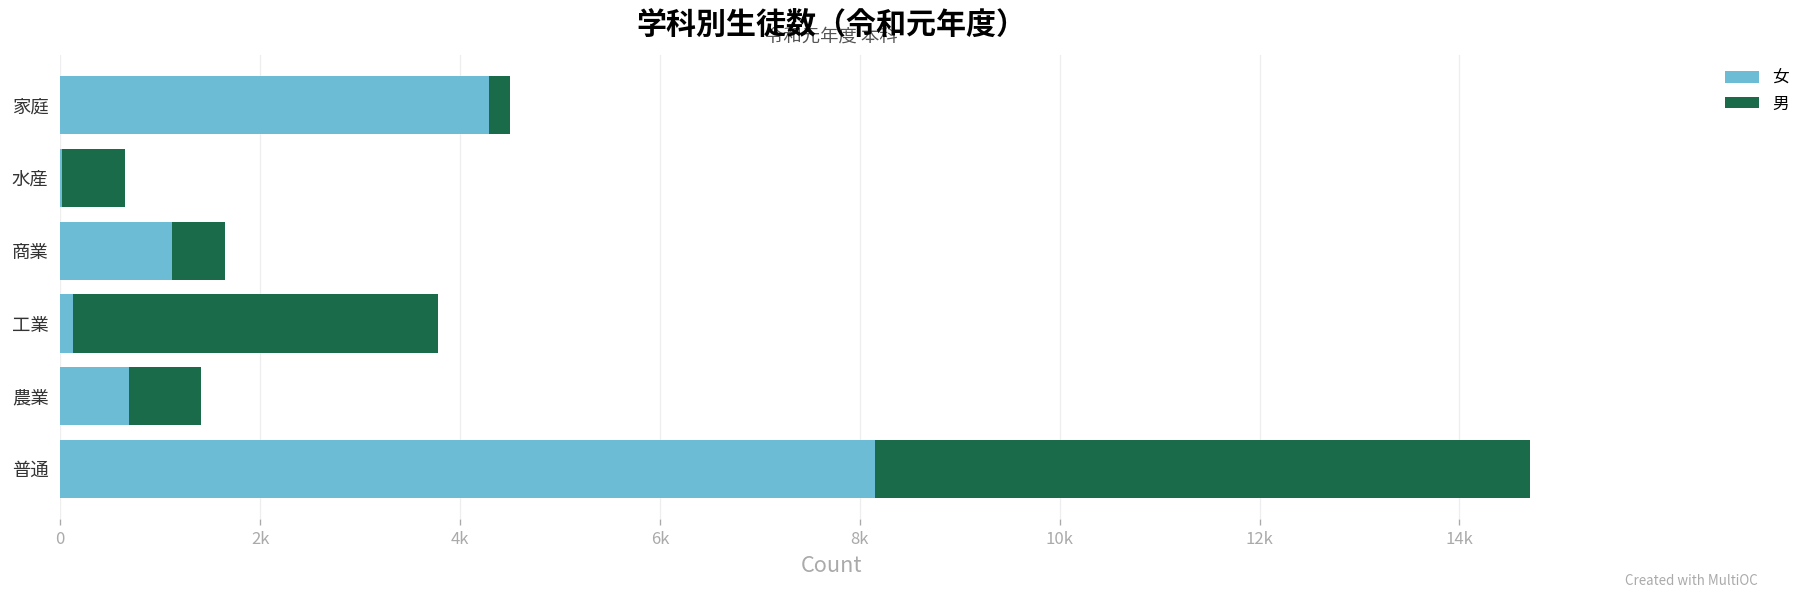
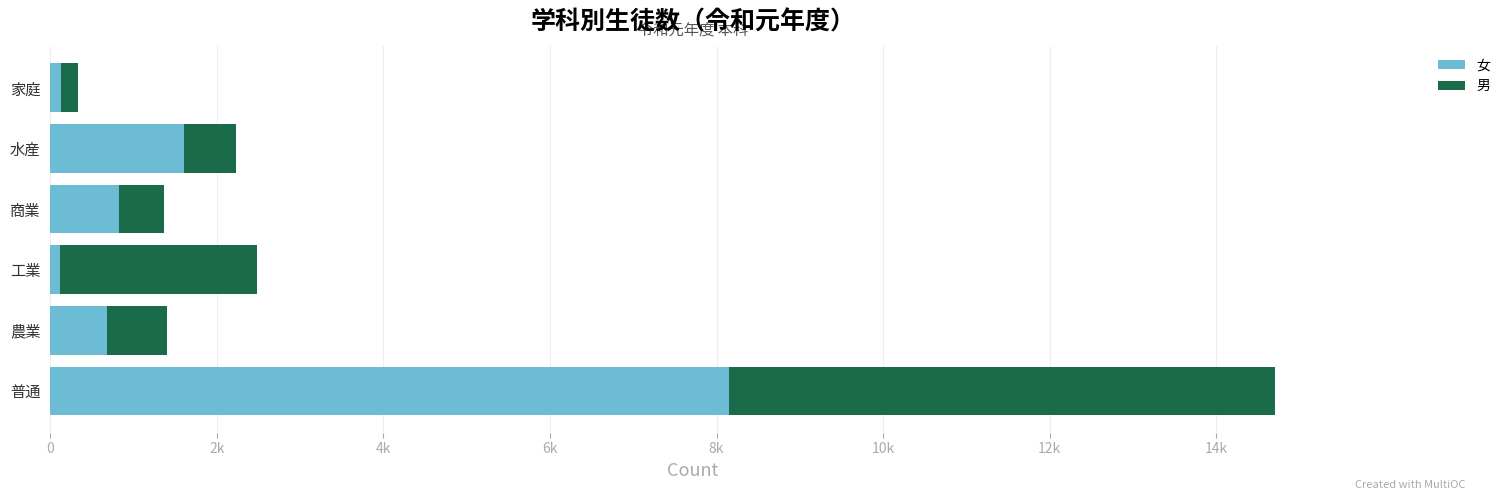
女, 家庭: 4300 -> 100
女, 水産: 0 -> 1600
女, 商業: 1100 -> 800
男, 工業: 3700 -> 2400
